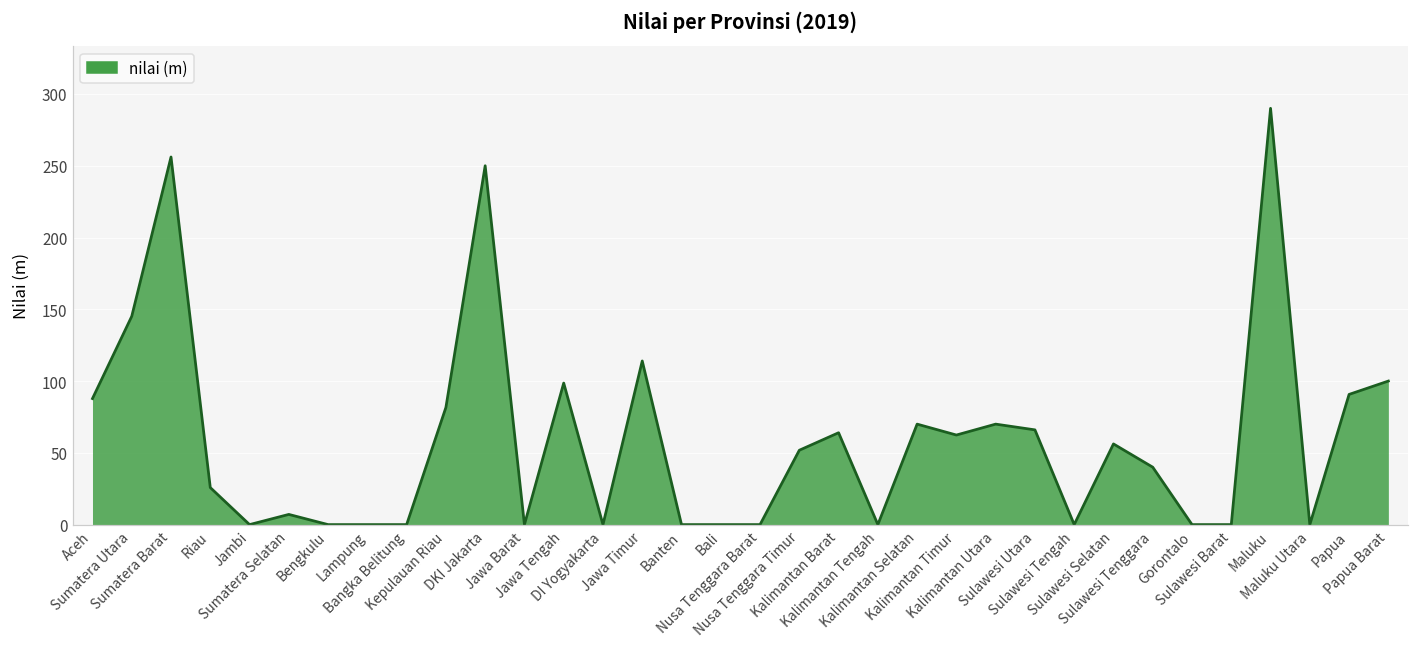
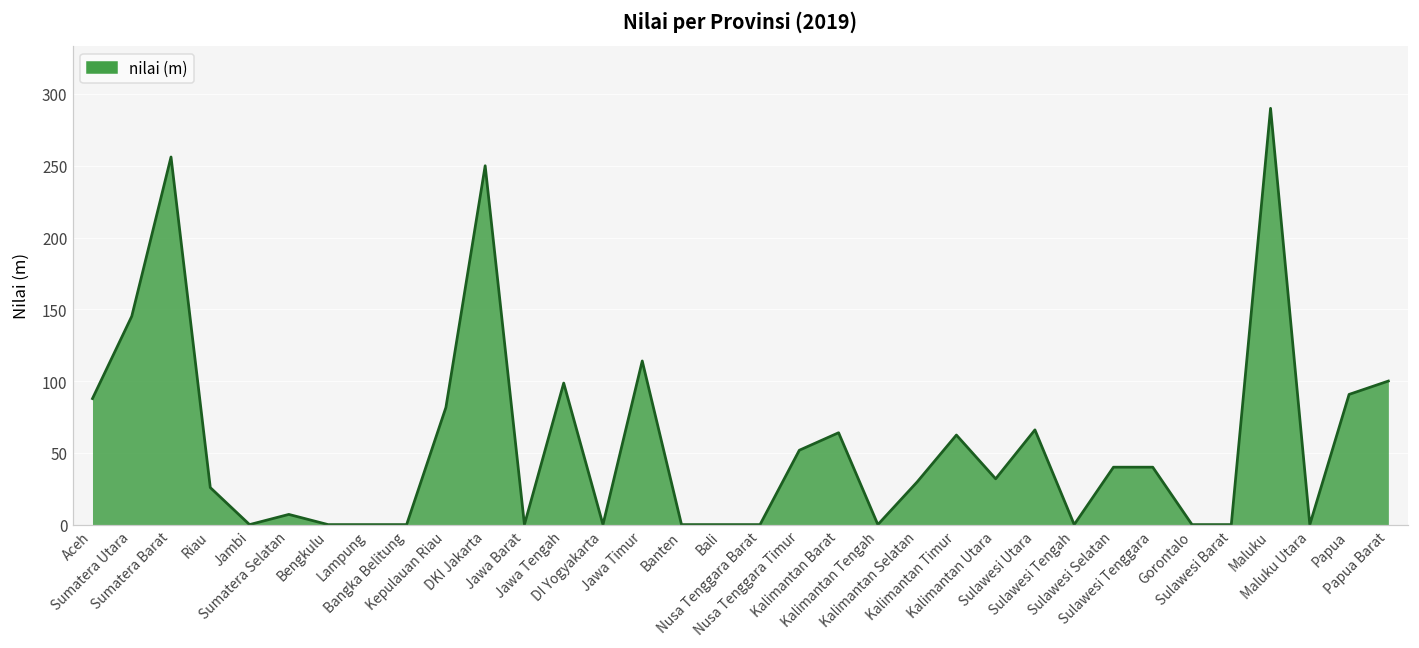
Kalimantan Selatan: 70 -> 30
Kalimantan Utara: 70 -> 32
Sulawesi Selatan: 56 -> 40
